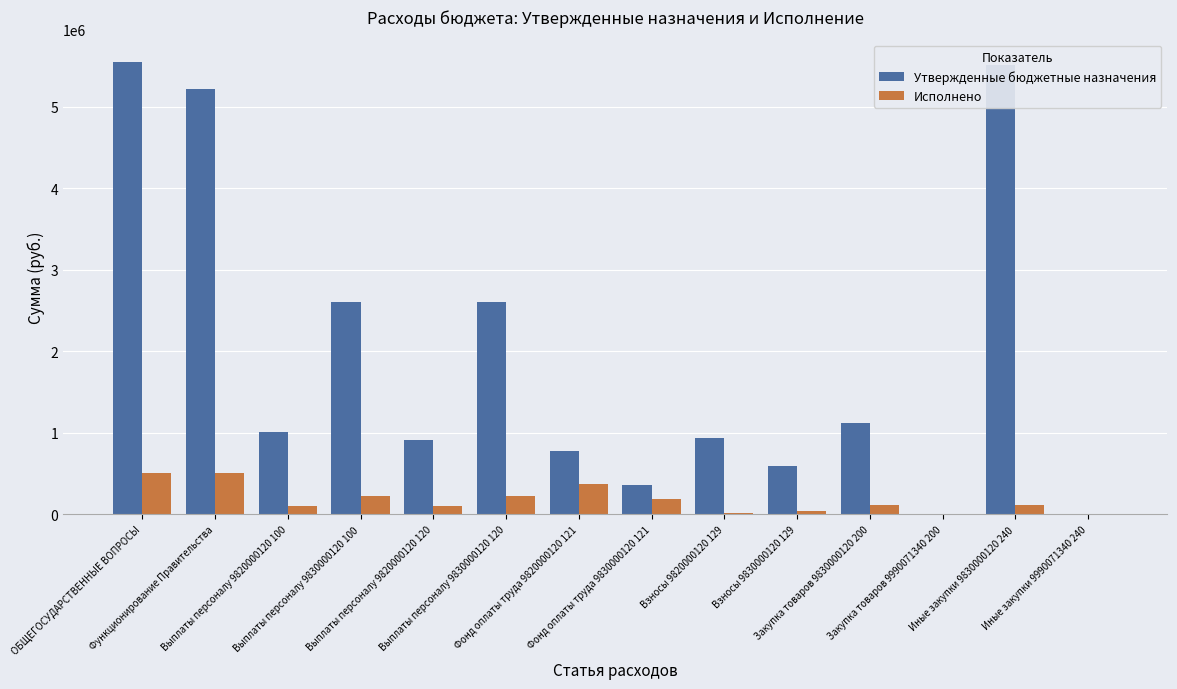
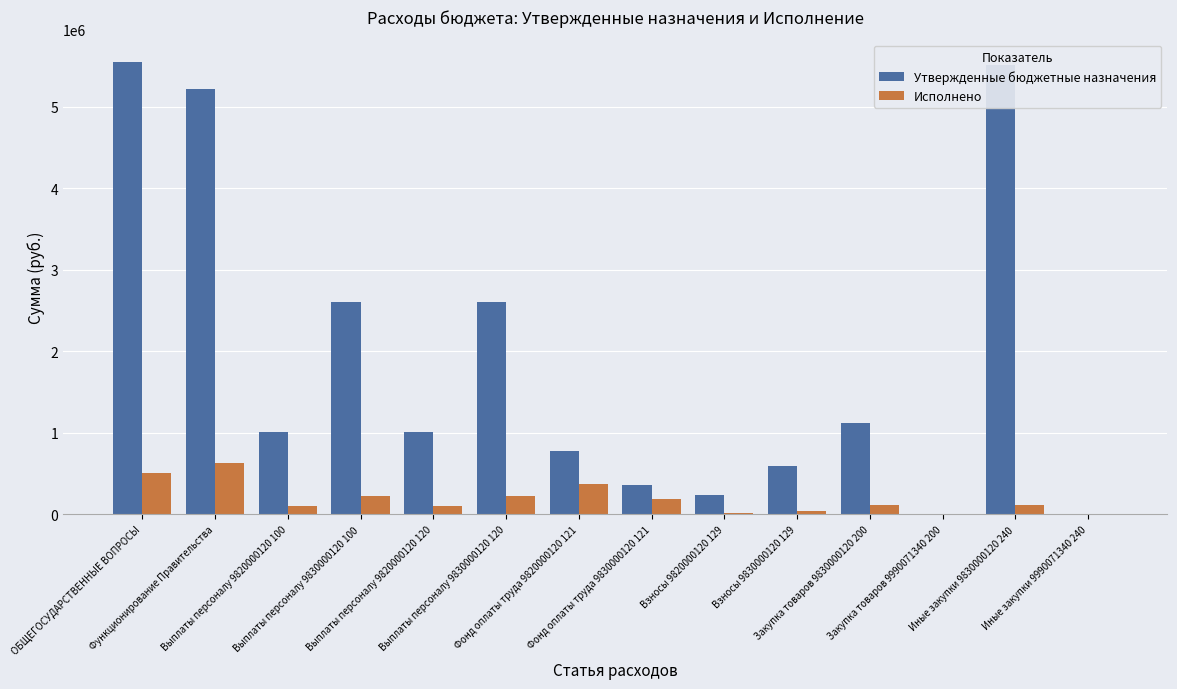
Исполнено, Функционирование Правительства: 500000 -> 600000
Утвержденные бюджетные назначения, Выплаты персоналу 9820000120 120: 900000 -> 1000000
Утвержденные бюджетные назначения, Взносы 9820000120 129: 900000 -> 200000
